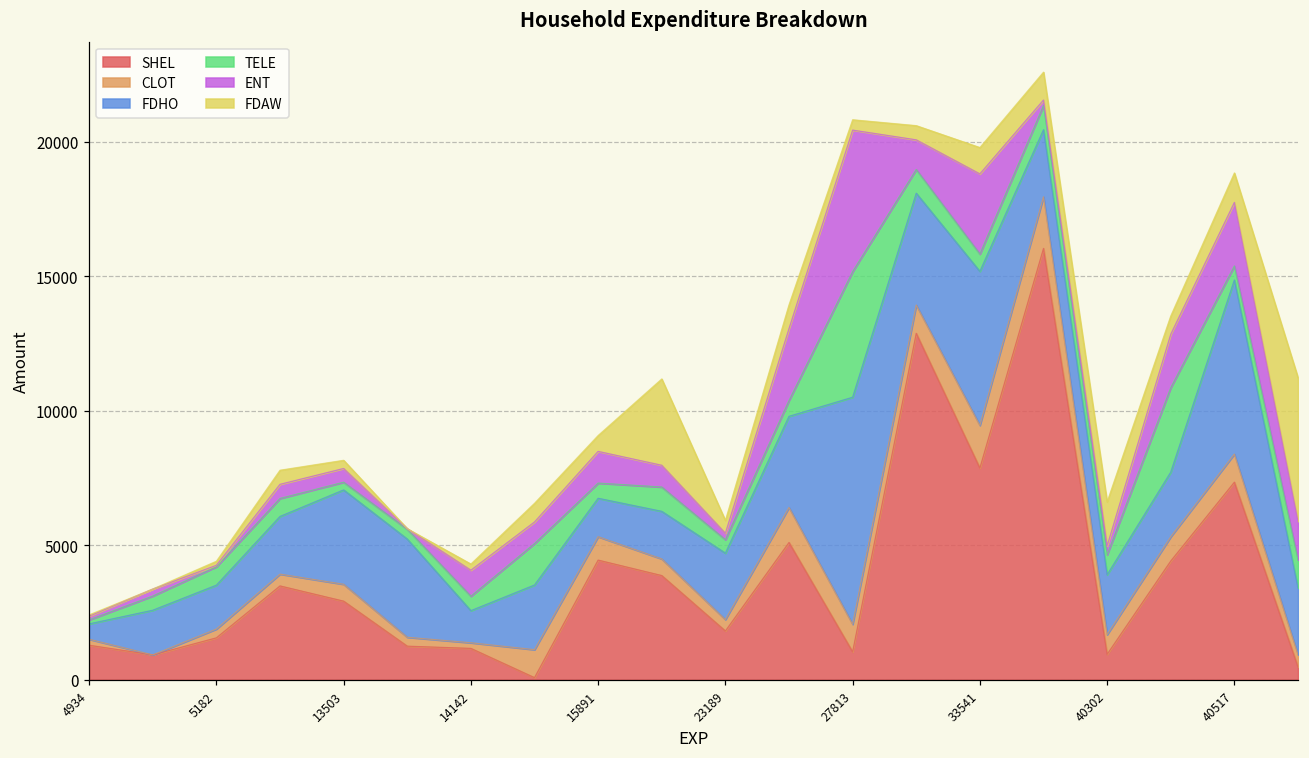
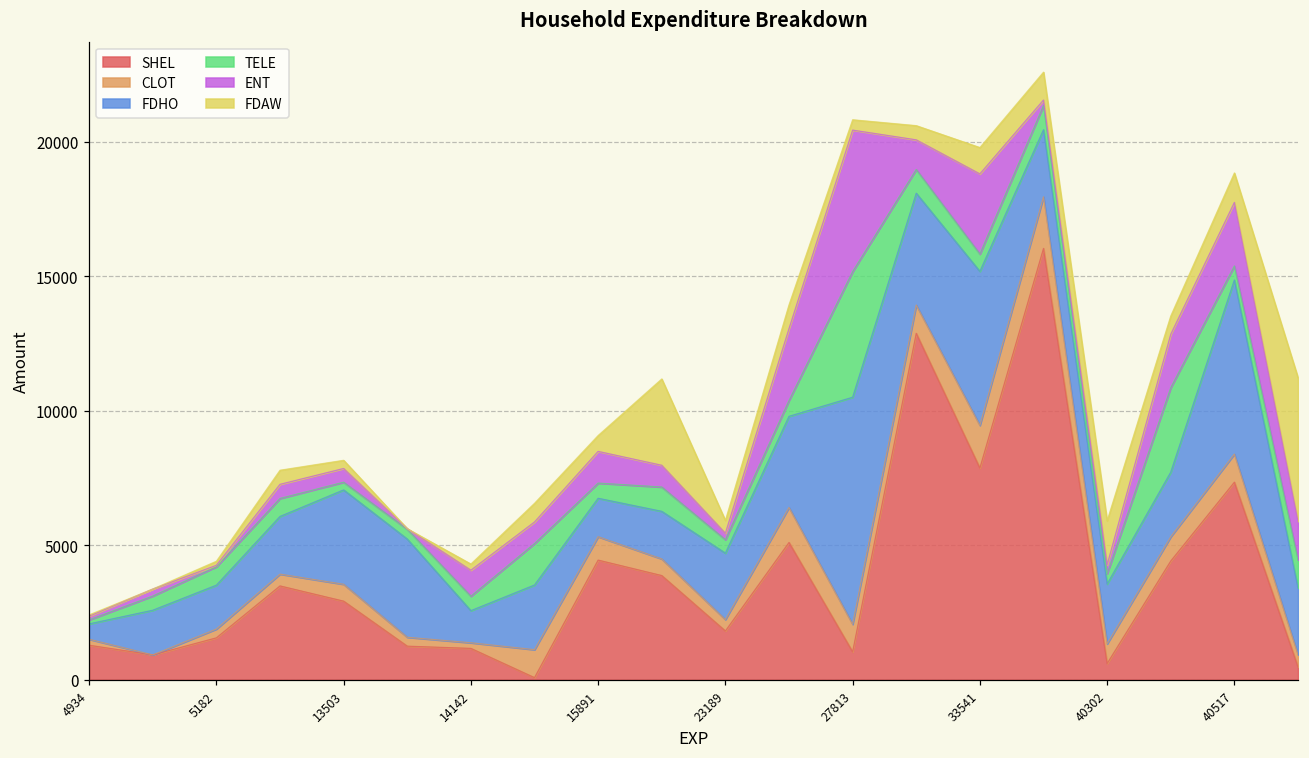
SHEL, 40302: 900 -> 600
TELE, 40302: 700 -> 400
